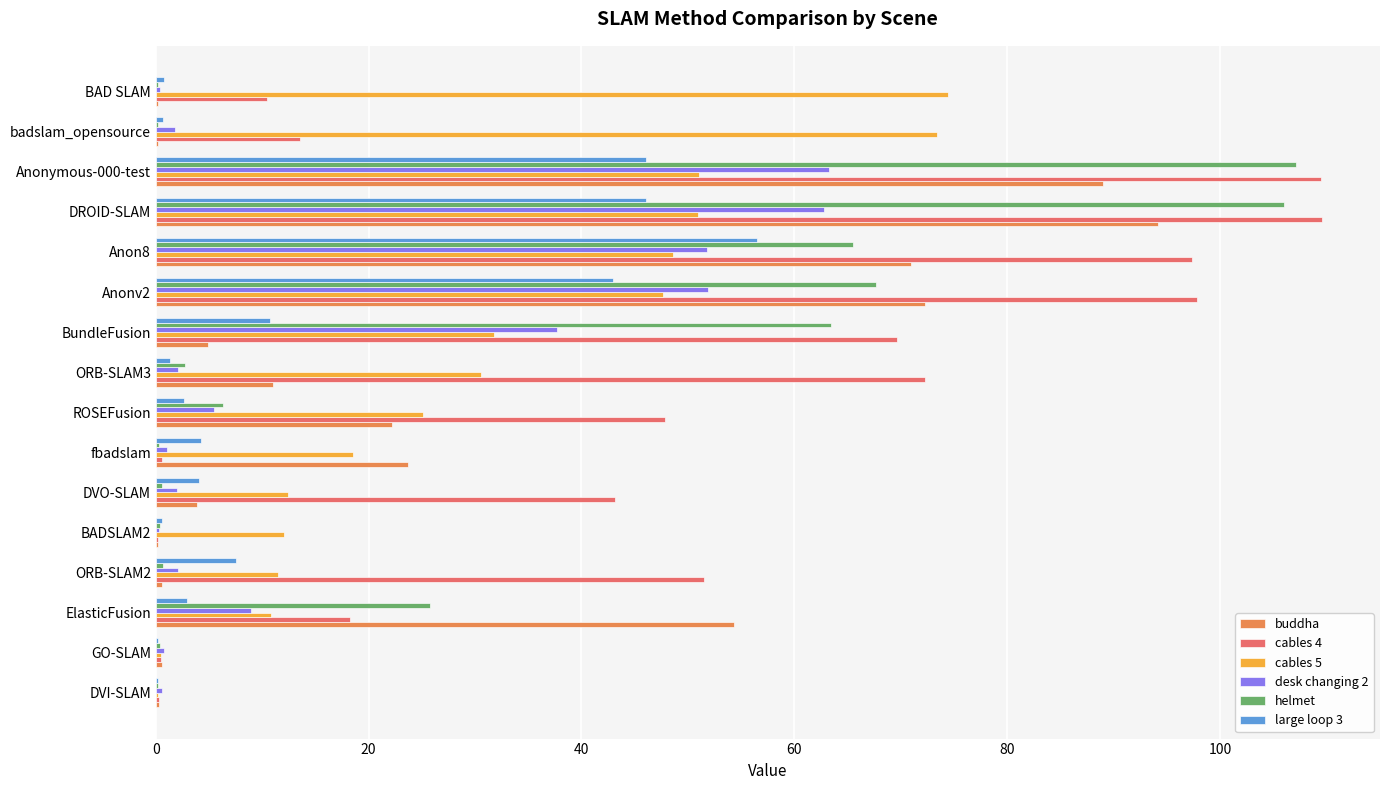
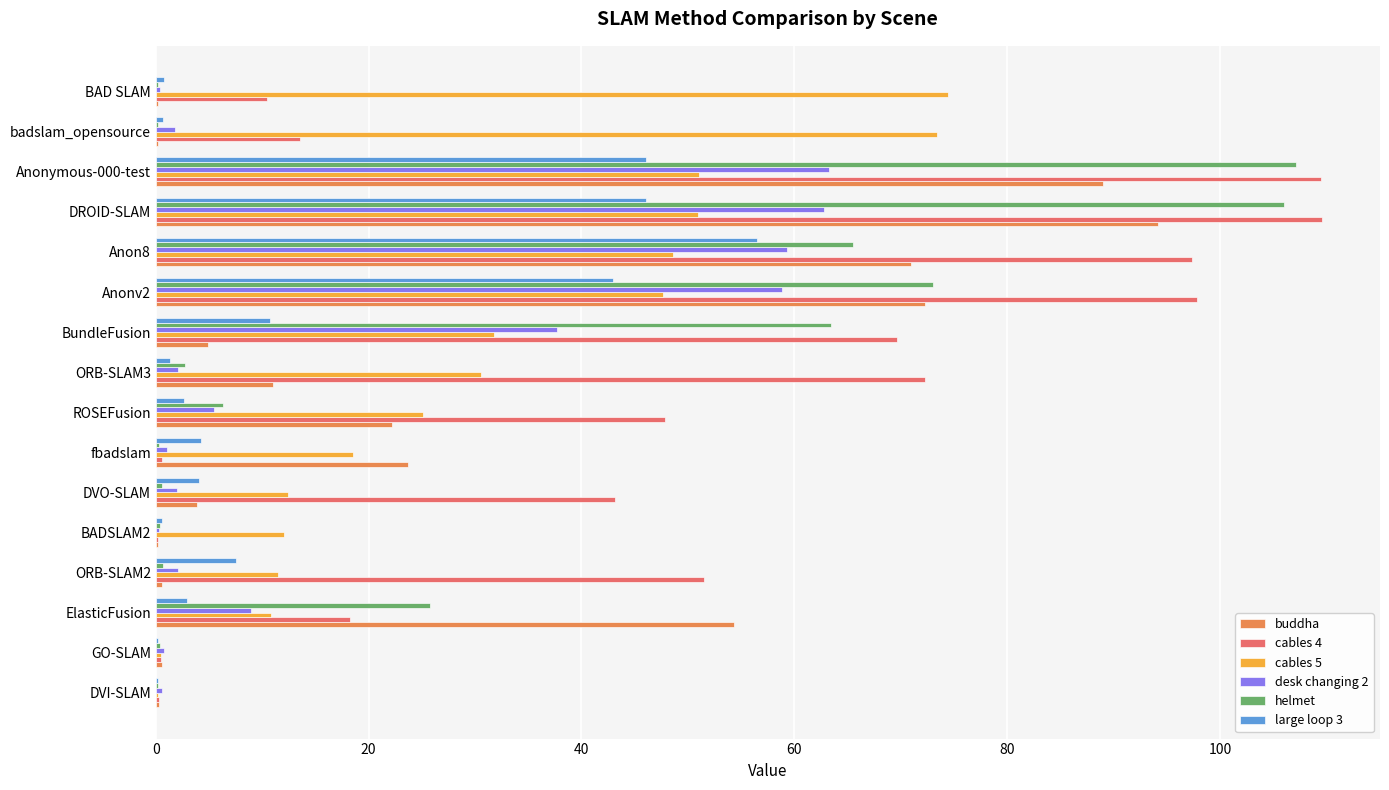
desk changing 2, Anon8: 51.8 -> 59.3
helmet, Anonv2: 67.7 -> 73.0
desk changing 2, Anonv2: 51.9 -> 58.9
